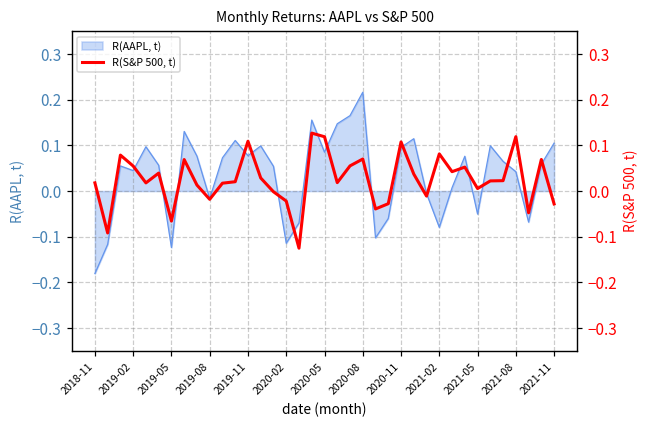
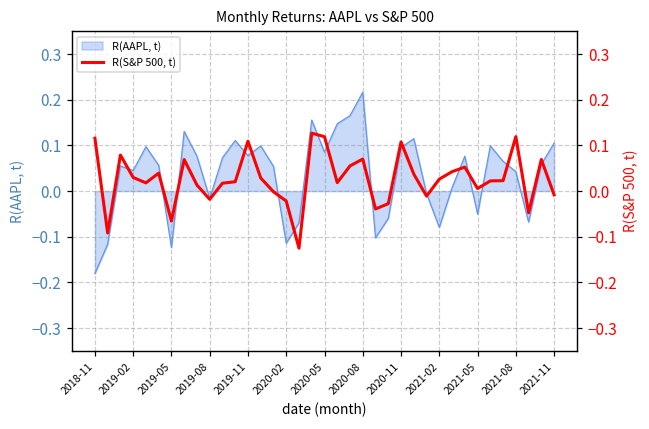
R(S&P 500, t), 2018-11: 0.02 -> 0.12
R(S&P 500, t), 2019-02: 0.05 -> 0.03
R(S&P 500, t), 2021-02: 0.08 -> 0.03
R(S&P 500, t), 2021-11: -0.03 -> -0.01
